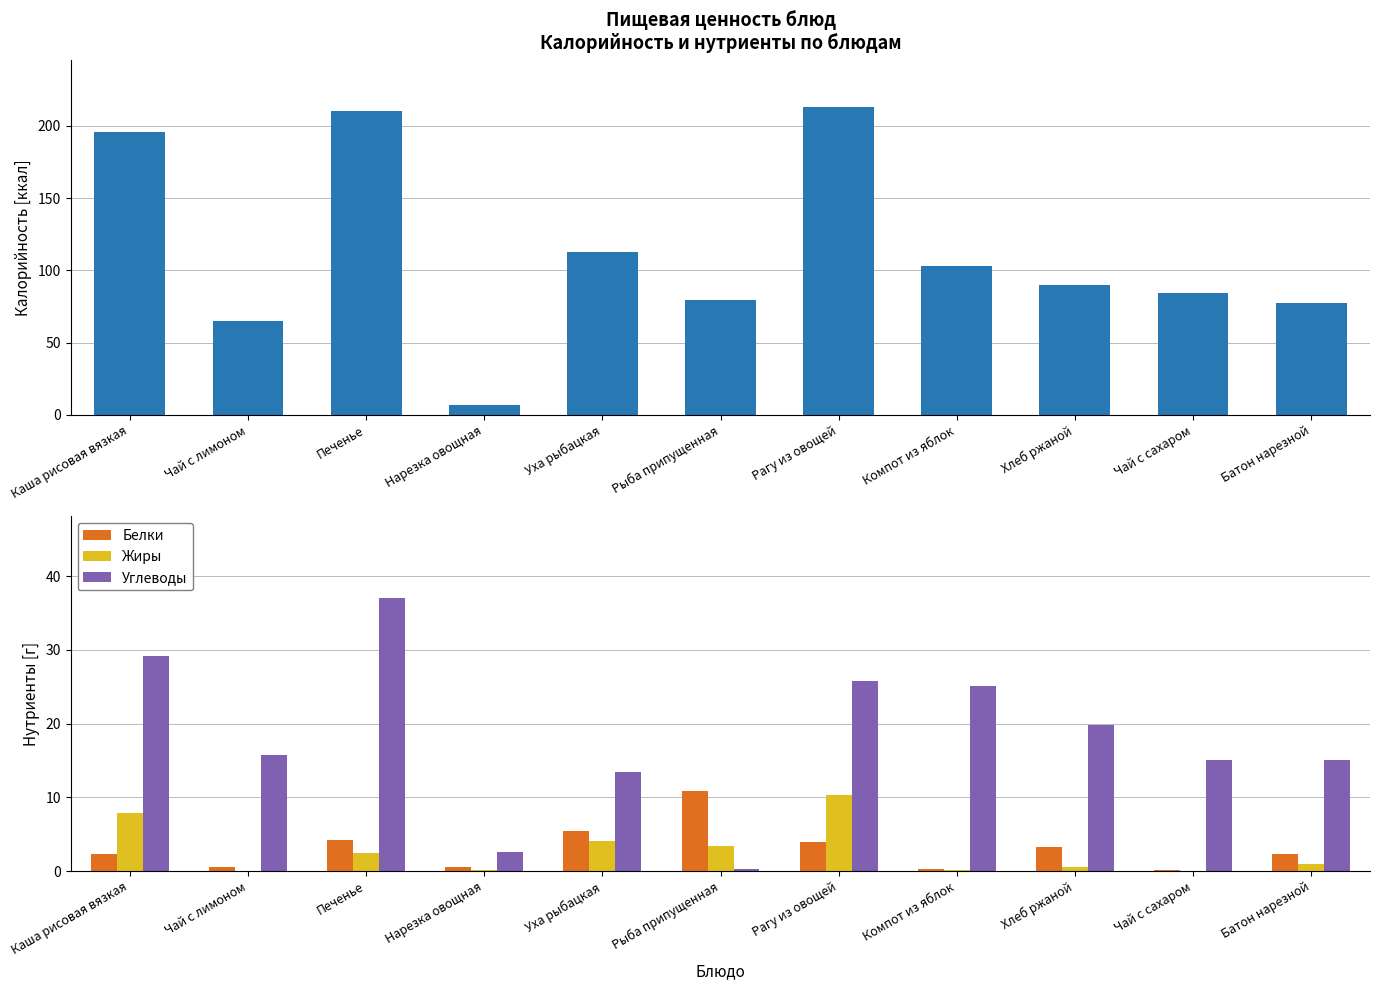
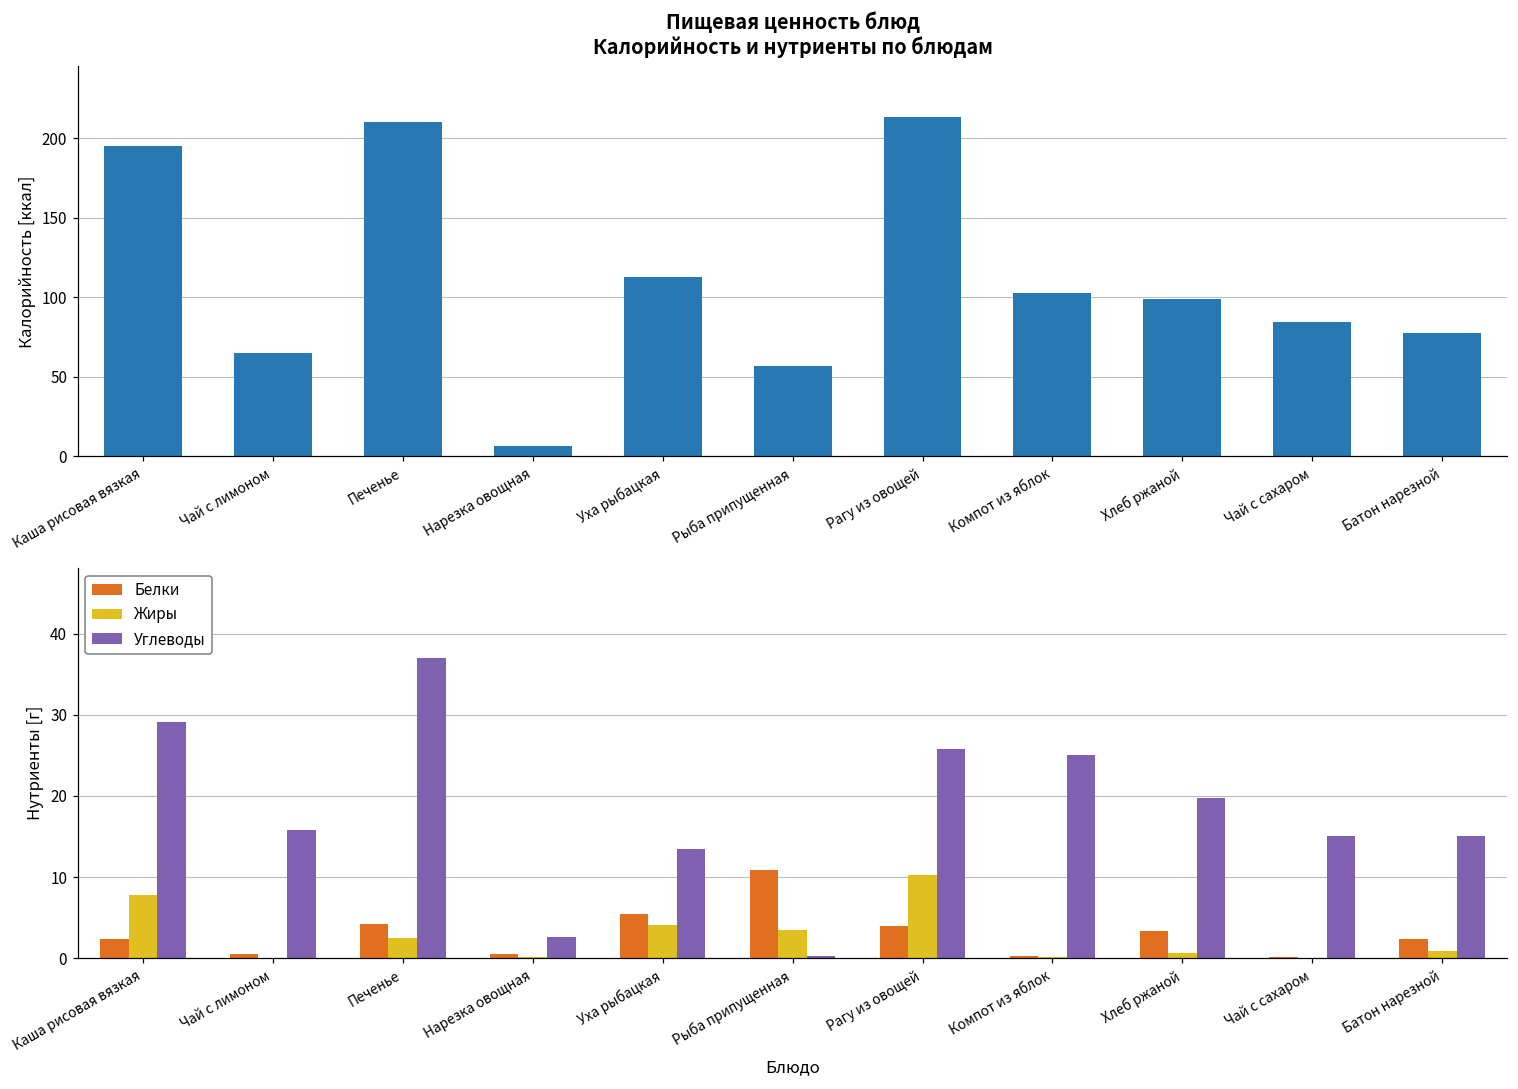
Пищевая ценность блюд Калорийность и нутриенты по блюдам, Рыба припущенная: 79 -> 57
Пищевая ценность блюд Калорийность и нутриенты по блюдам, Хлеб ржаной: 90 -> 99
